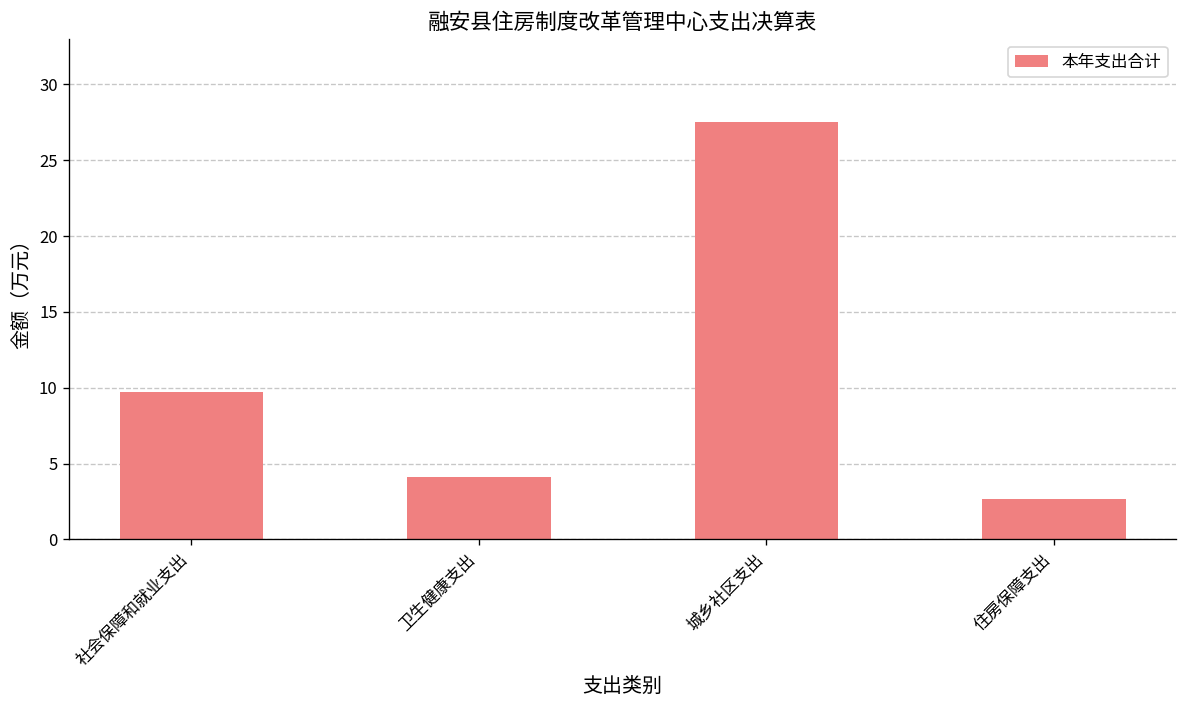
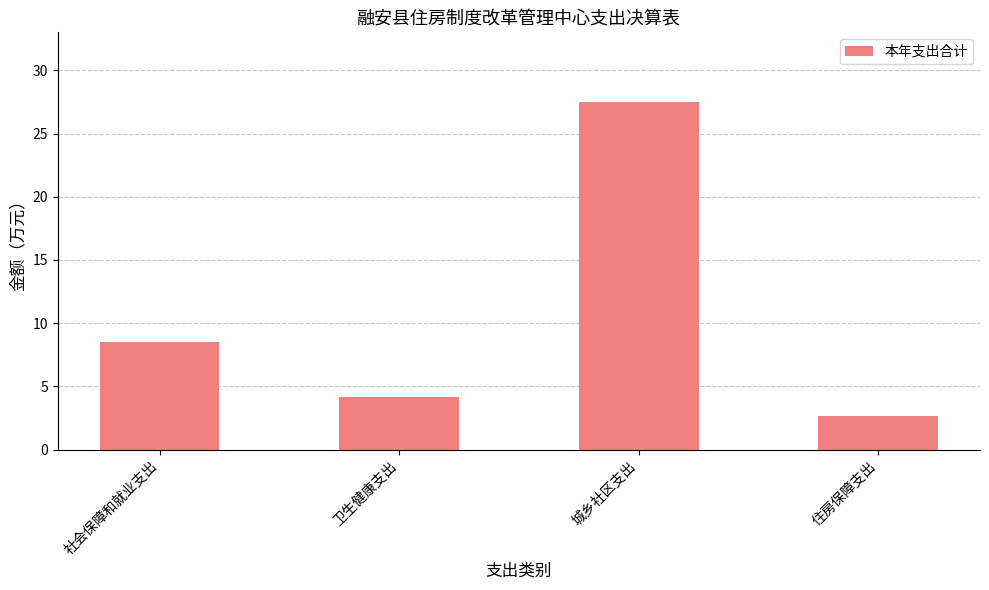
社会保障和就业支出: 9.7 -> 8.5
